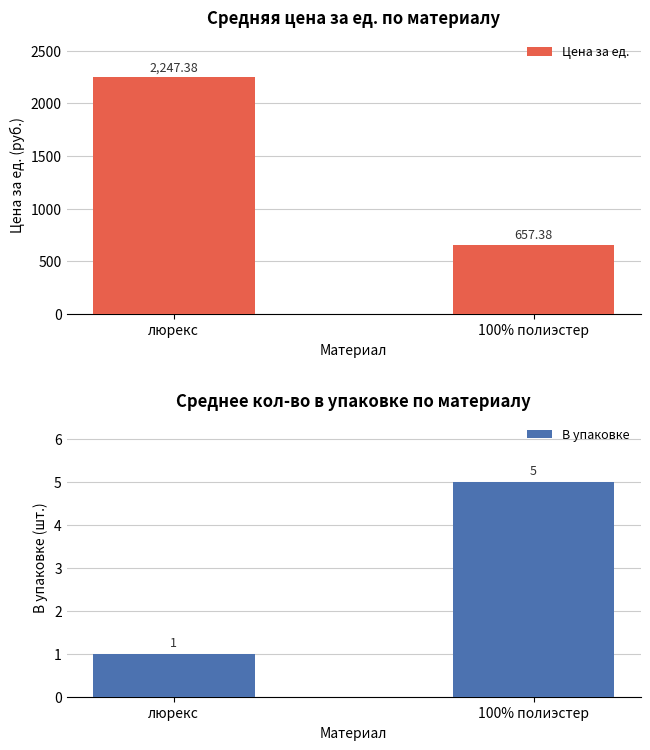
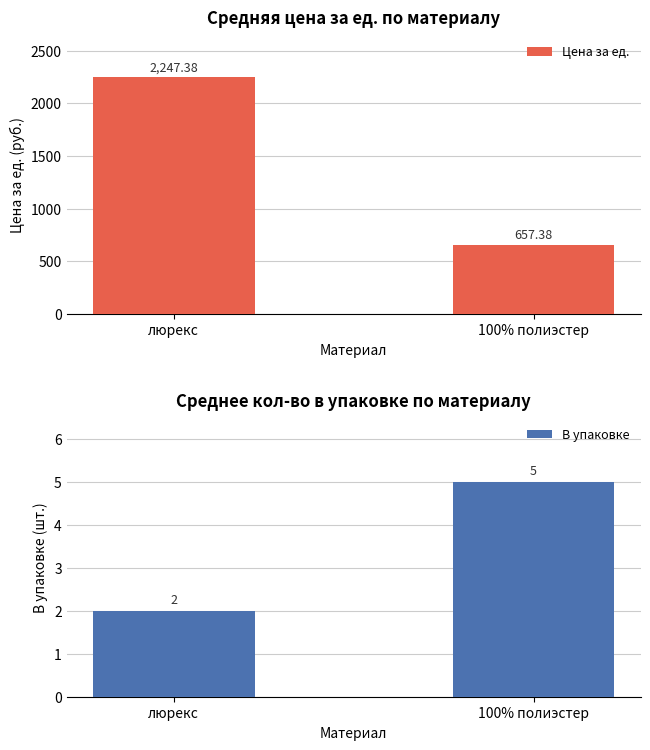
Среднее кол-во в упаковке по материалу, люрекс: 1 -> 2
